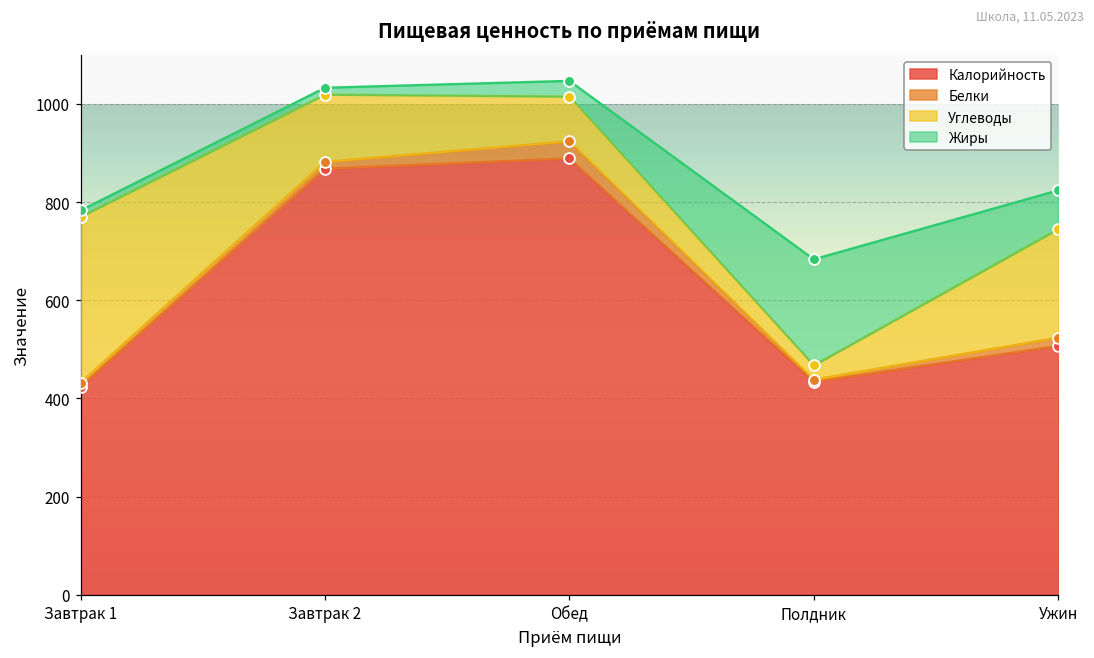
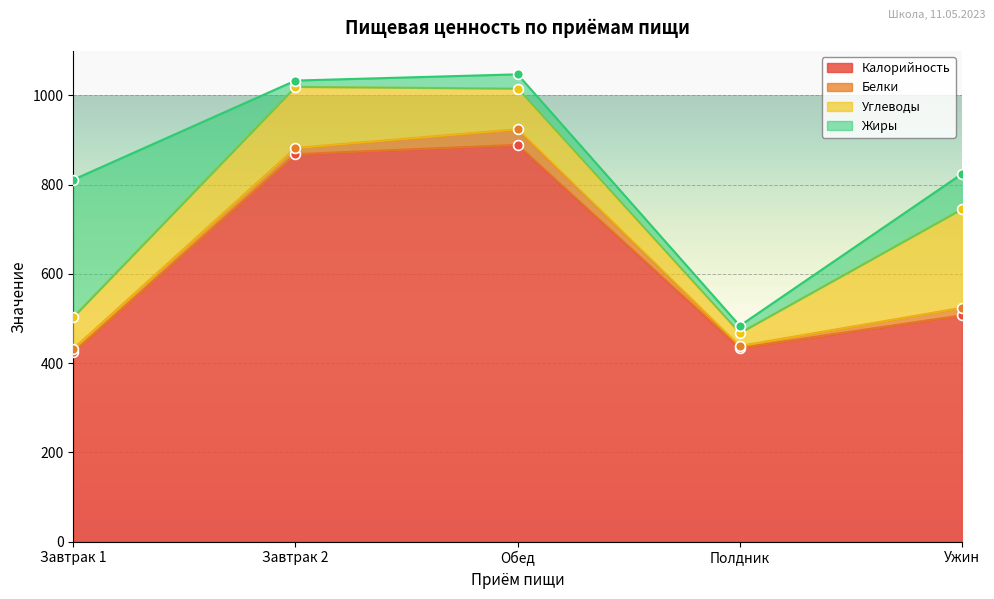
Углеводы, Завтрак 1: 340 -> 70
Жиры, Завтрак 1: 10 -> 310
Жиры, Полдник: 220 -> 20
